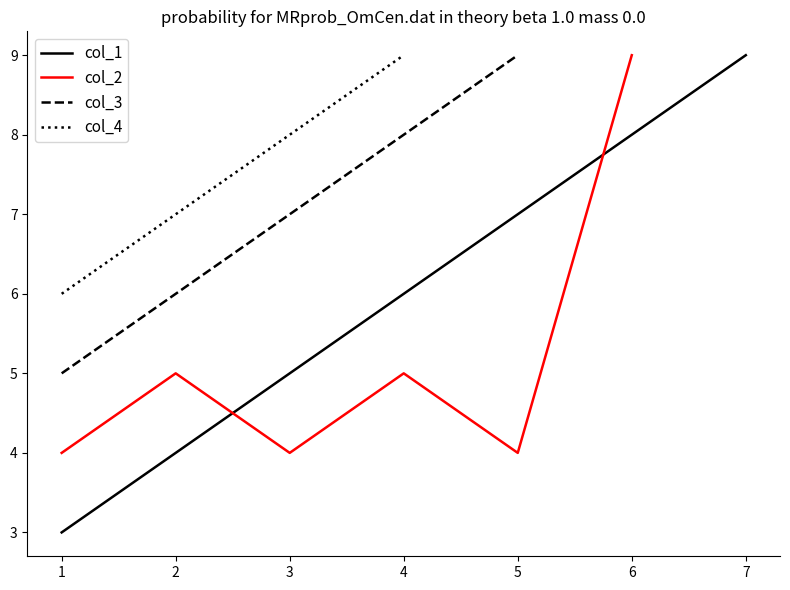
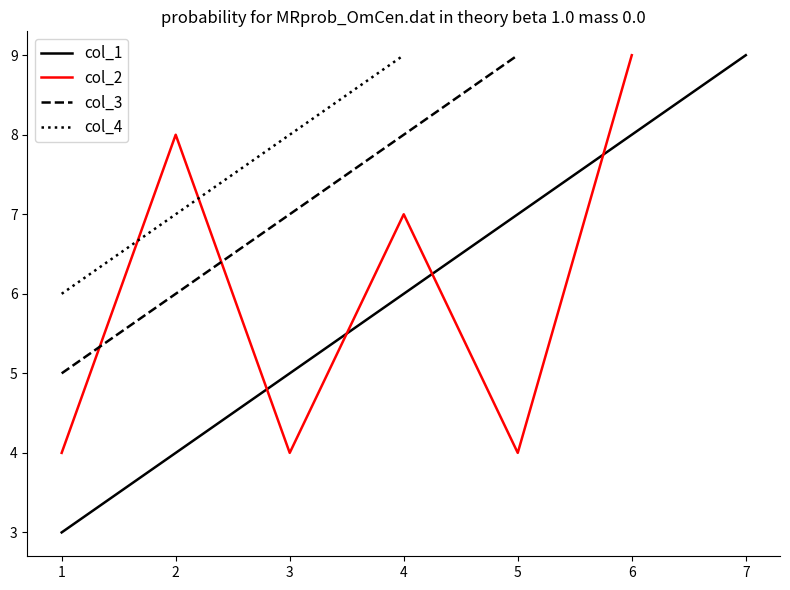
col_2, 2: 5 -> 8
col_2, 4: 5 -> 7
